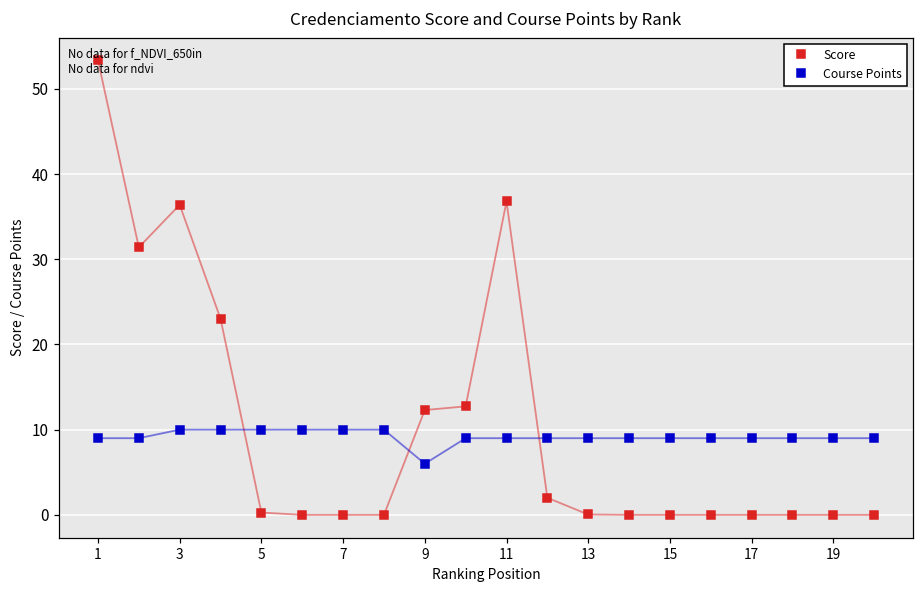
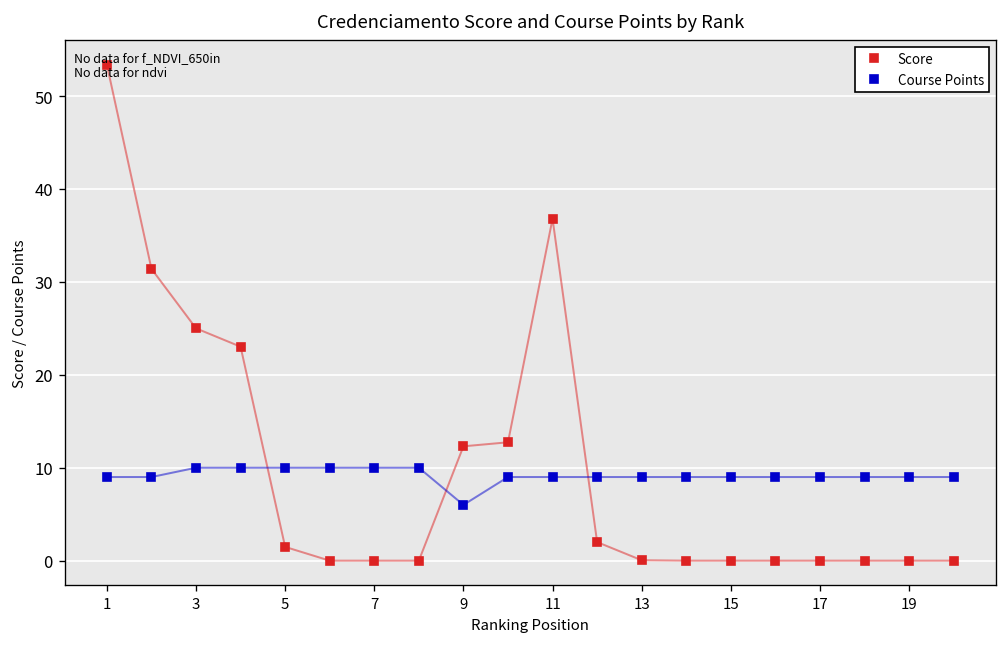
Score, 3: 36 -> 25
Score, 5: 0 -> 1
